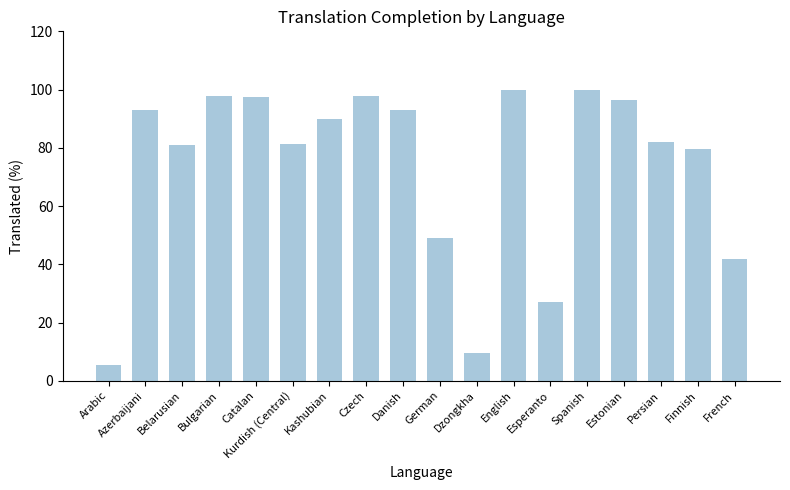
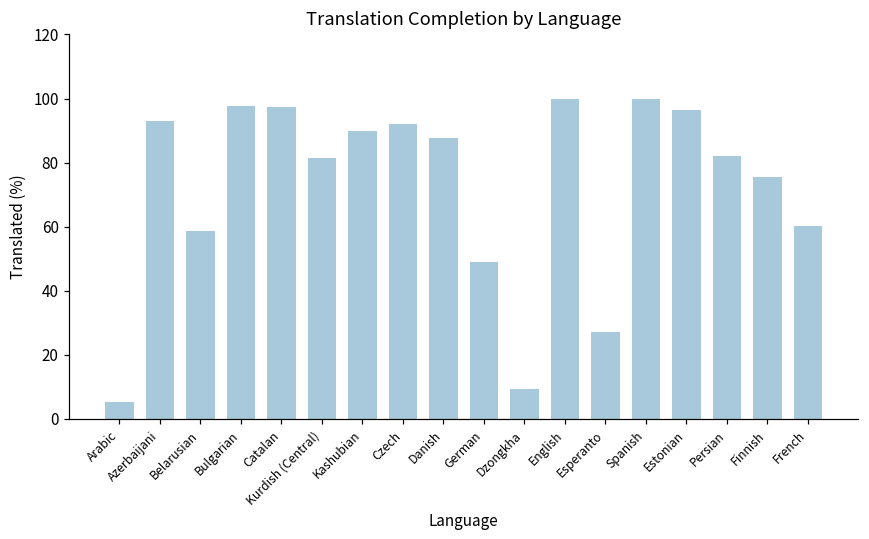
Belarusian: 81 -> 59
Czech: 98 -> 92
Danish: 93 -> 88
Finnish: 80 -> 76
French: 42 -> 60
